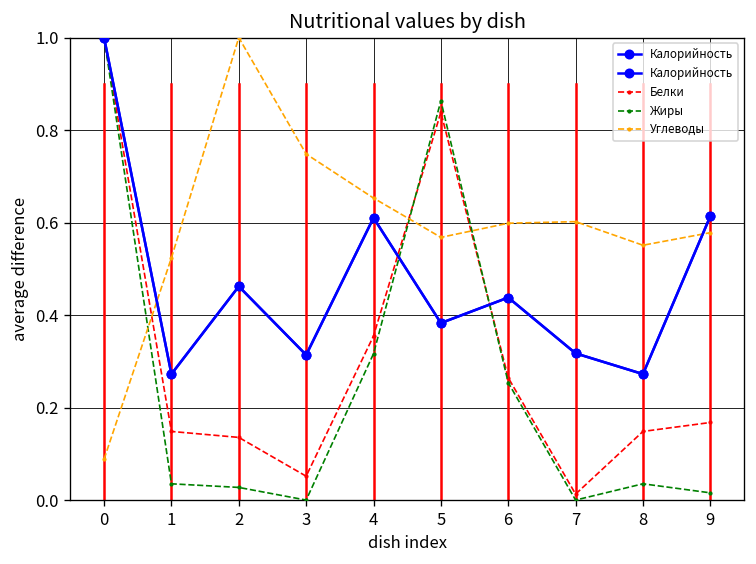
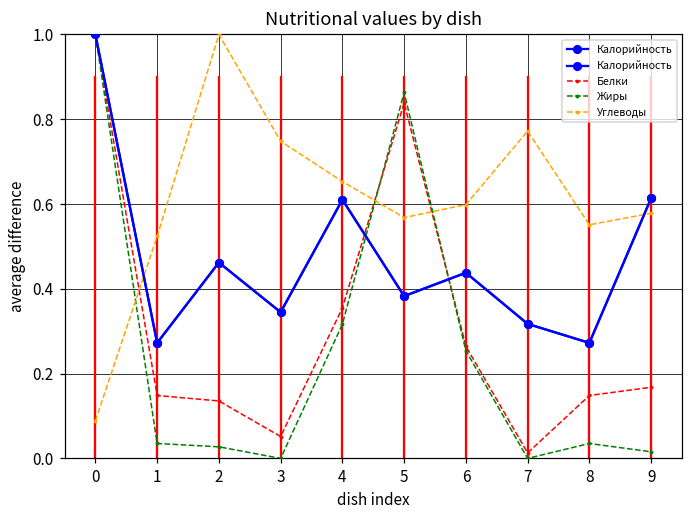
Калорийность, 3: 0.31 -> 0.34
Углеводы, 7: 0.60 -> 0.77
